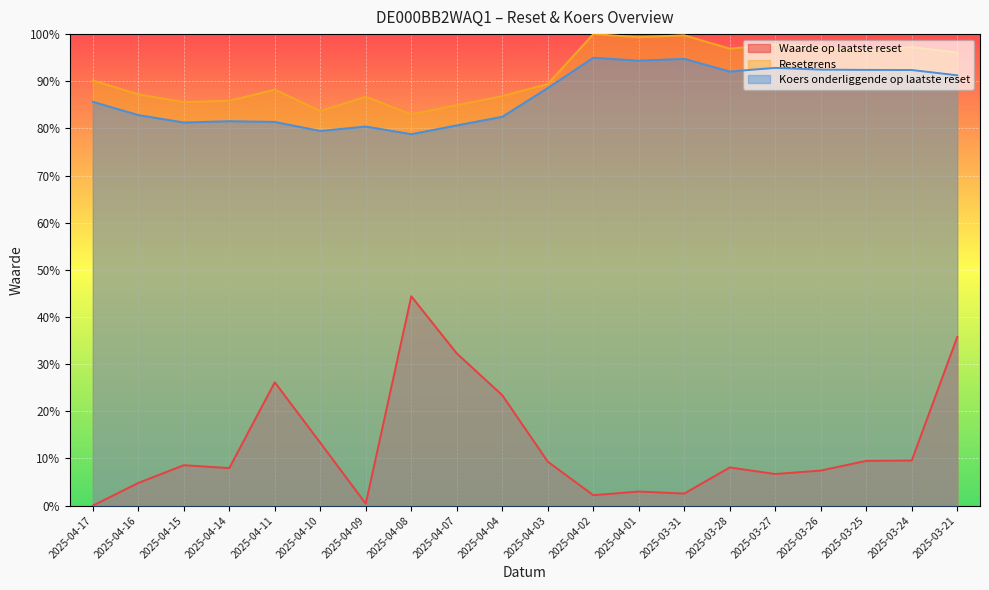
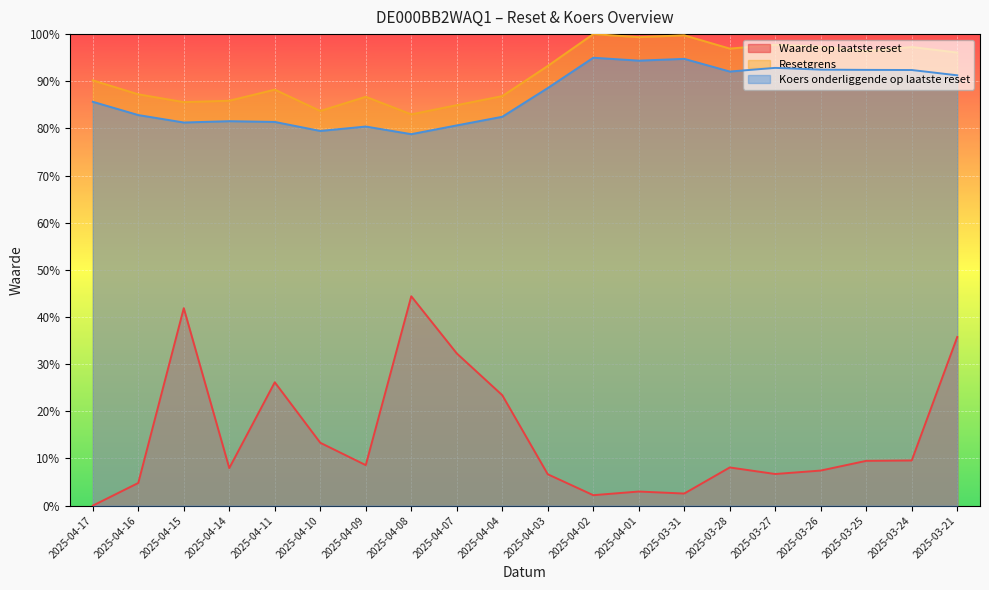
Waarde op laatste reset, 2025-04-15: 9% -> 42%
Waarde op laatste reset, 2025-04-09: 0% -> 9%
Waarde op laatste reset, 2025-04-03: 9% -> 7%
Resetgrens, 2025-04-03: 89% -> 93%
